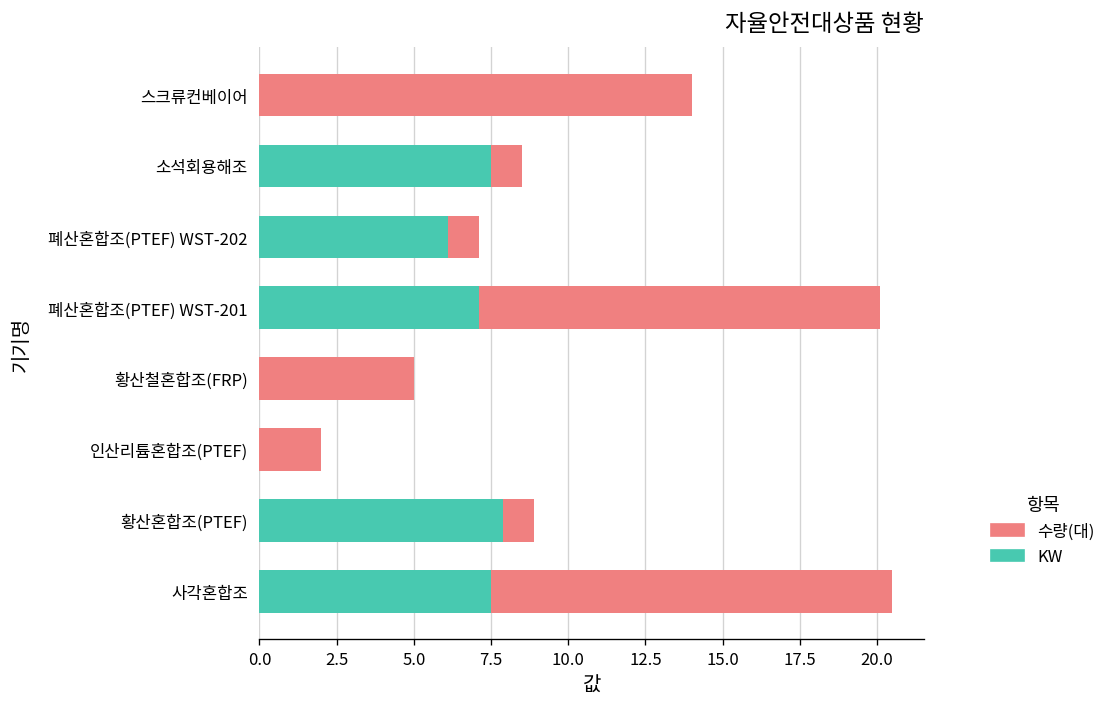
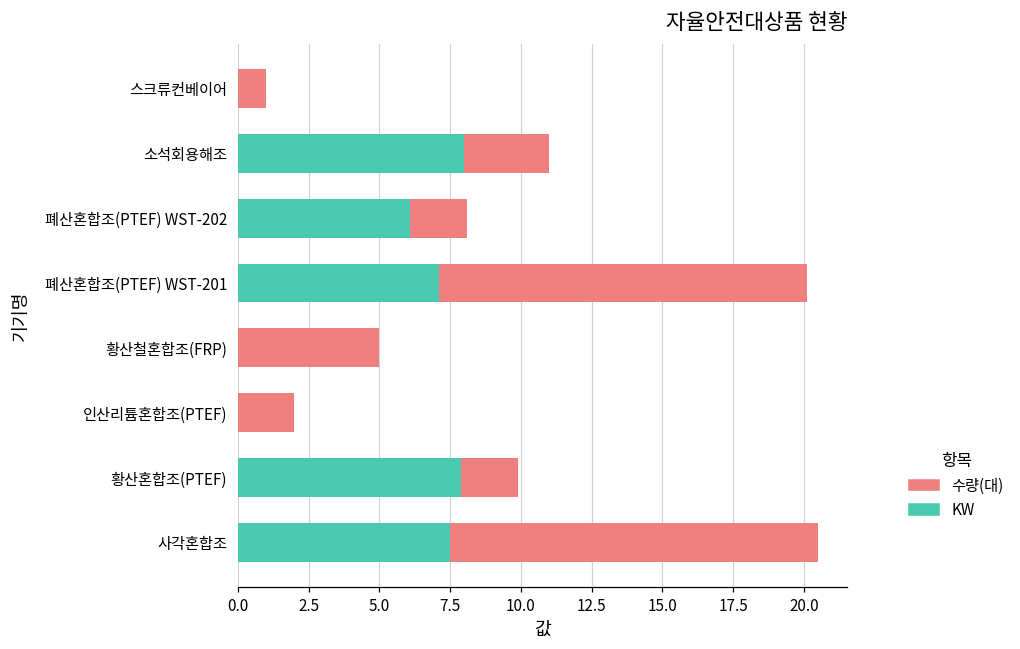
수량(대), 스크류컨베이어: 14 -> 1
KW, 소석회용해조: 7.5 -> 8.0
수량(대), 소석회용해조: 1 -> 3
수량(대), 폐산혼합조(PTEF) WST-202: 1 -> 2
수량(대), 황산혼합조(PTEF): 1 -> 2
